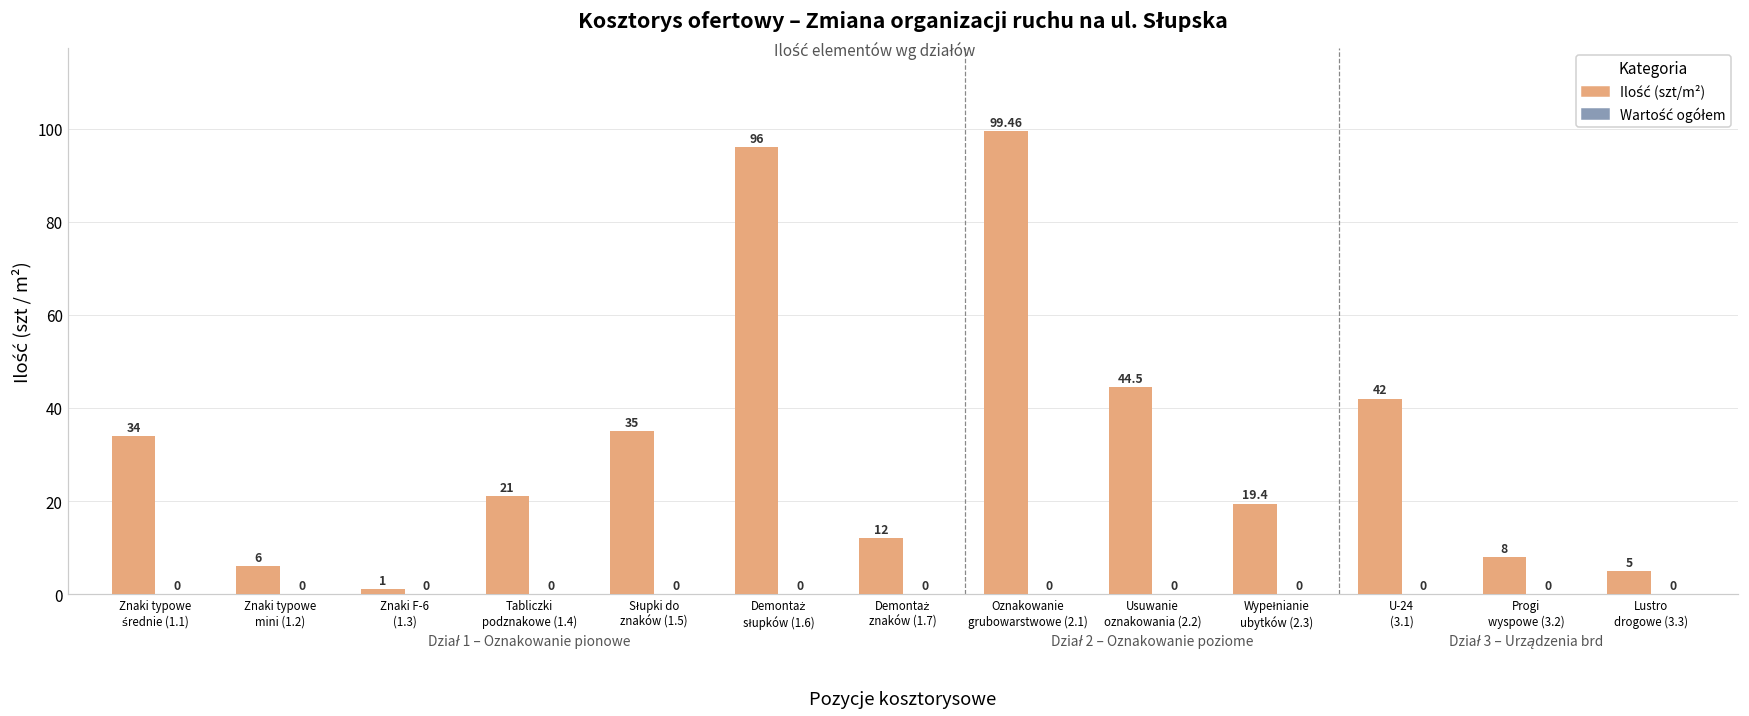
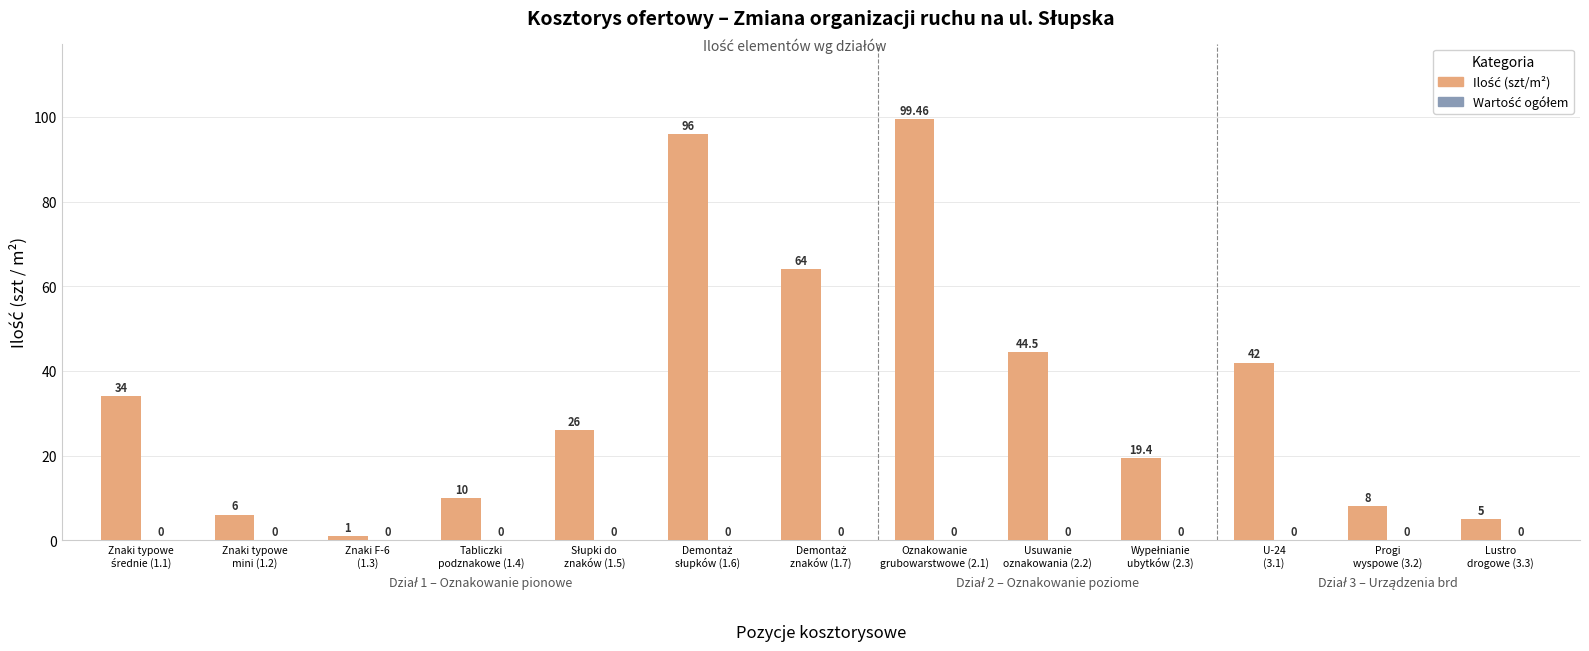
Ilość (szt/m²), Tabliczki podznakowe (1.4): 21 -> 10
Ilość (szt/m²), Słupki do znaków (1.5): 35 -> 26
Ilość (szt/m²), Demontaż znaków (1.7): 12 -> 64
